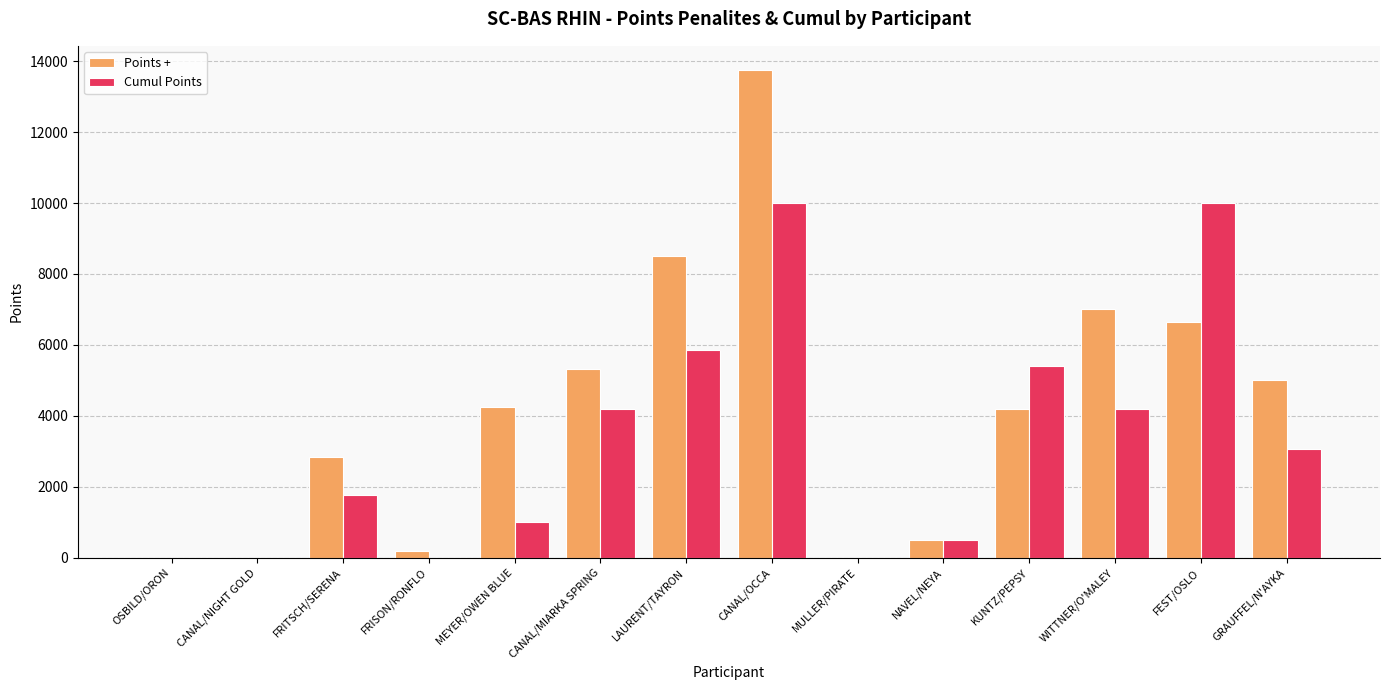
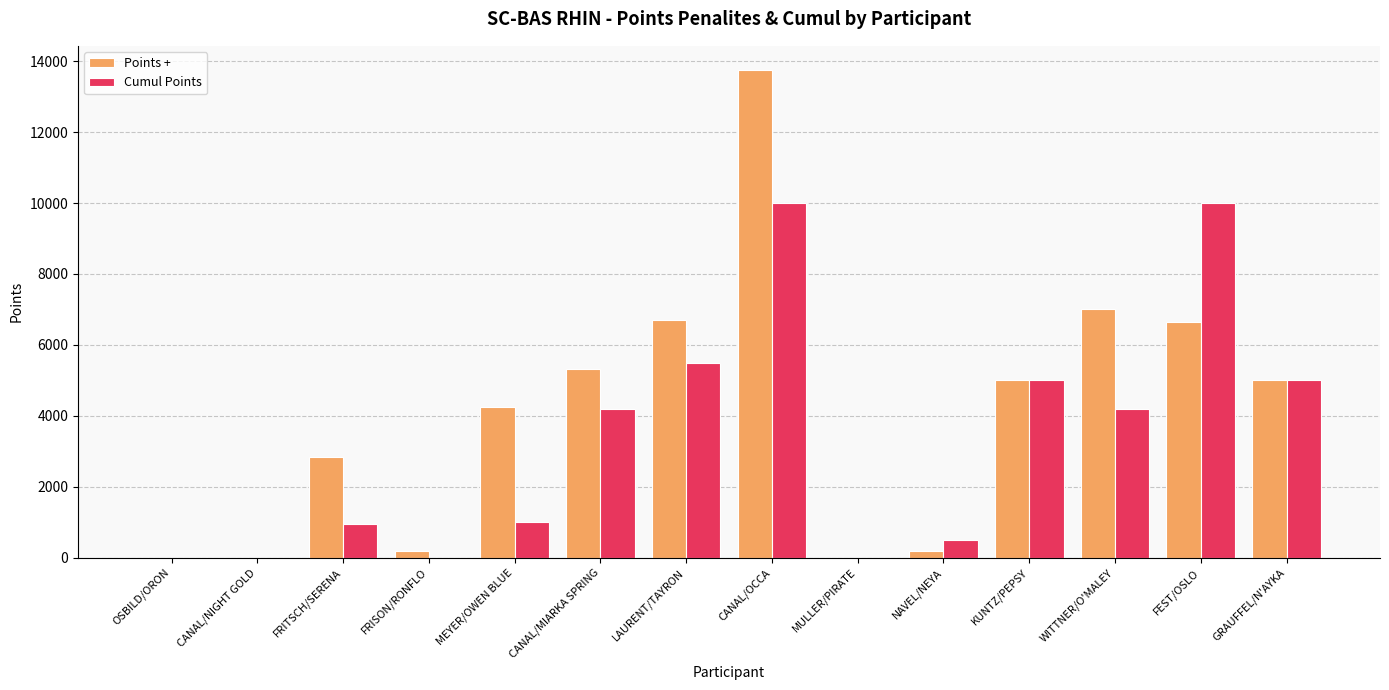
Cumul Points, FRITSCH/SERENA: 1800 -> 1000
Points +, LAURENT/TAYRON: 8500 -> 6700
Cumul Points, LAURENT/TAYRON: 5900 -> 5500
Points +, NAVEL/NEYA: 500 -> 200
Points +, KUNTZ/PEPSY: 4200 -> 5000
Cumul Points, KUNTZ/PEPSY: 5400 -> 5000
Cumul Points, GRAUFFEL/N'AYKA: 3100 -> 5000
